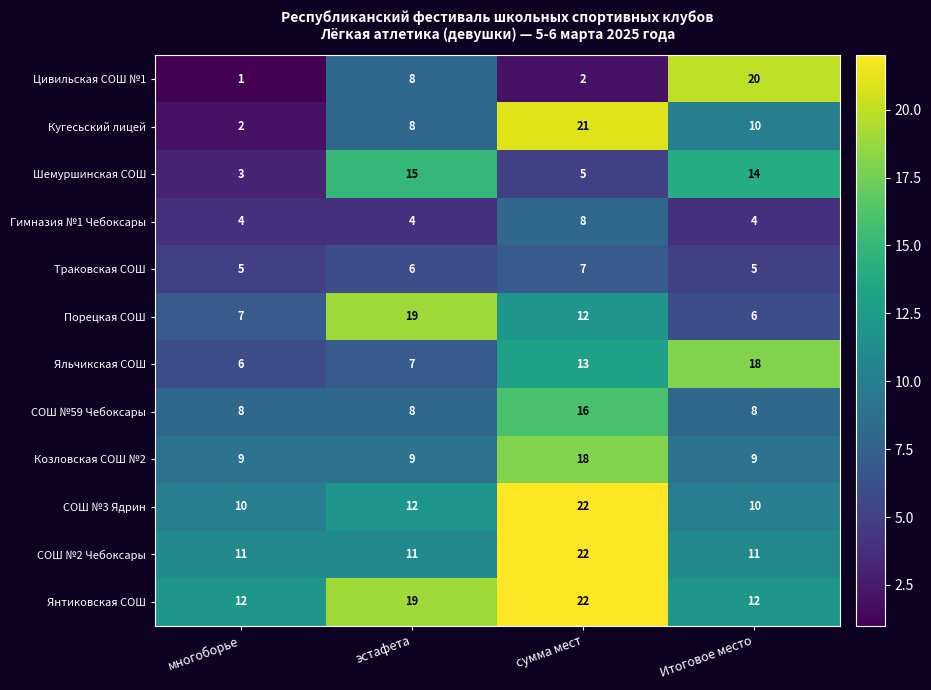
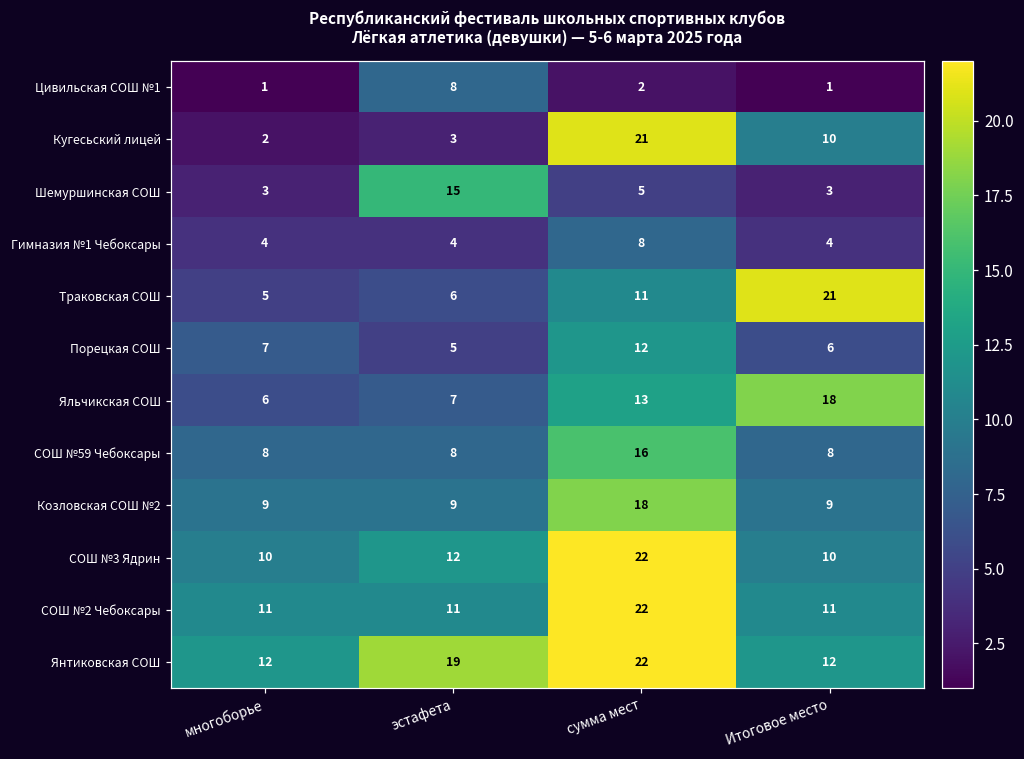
Цивильская СОШ №1, Итоговое место: 20 -> 1
Кугесьский лицей, эстафета: 8 -> 3
Шемуршинская СОШ, Итоговое место: 14 -> 3
Траковская СОШ, сумма мест: 7 -> 11
Траковская СОШ, Итоговое место: 5 -> 21
Порецкая СОШ, эстафета: 19 -> 5
